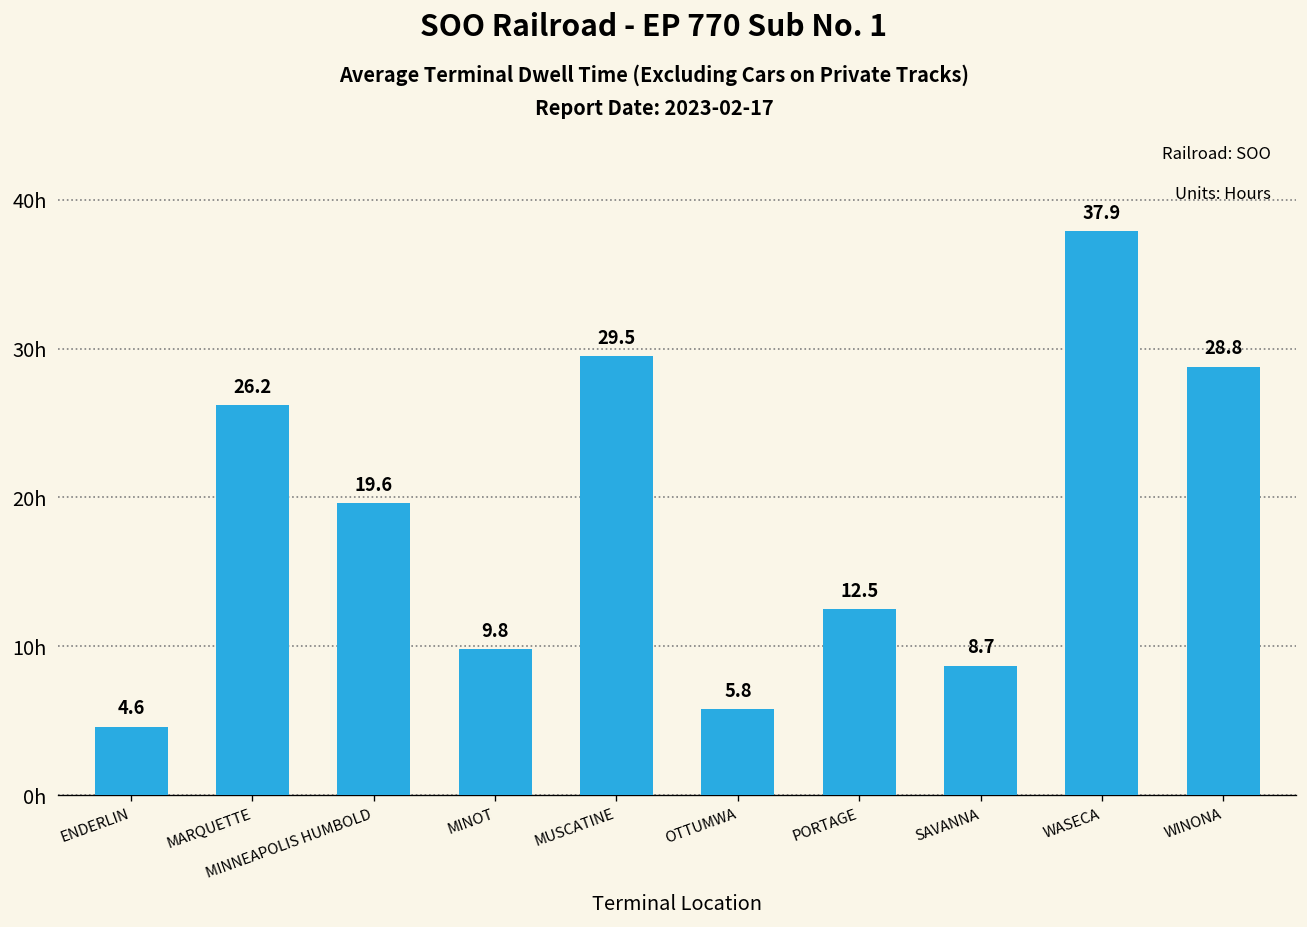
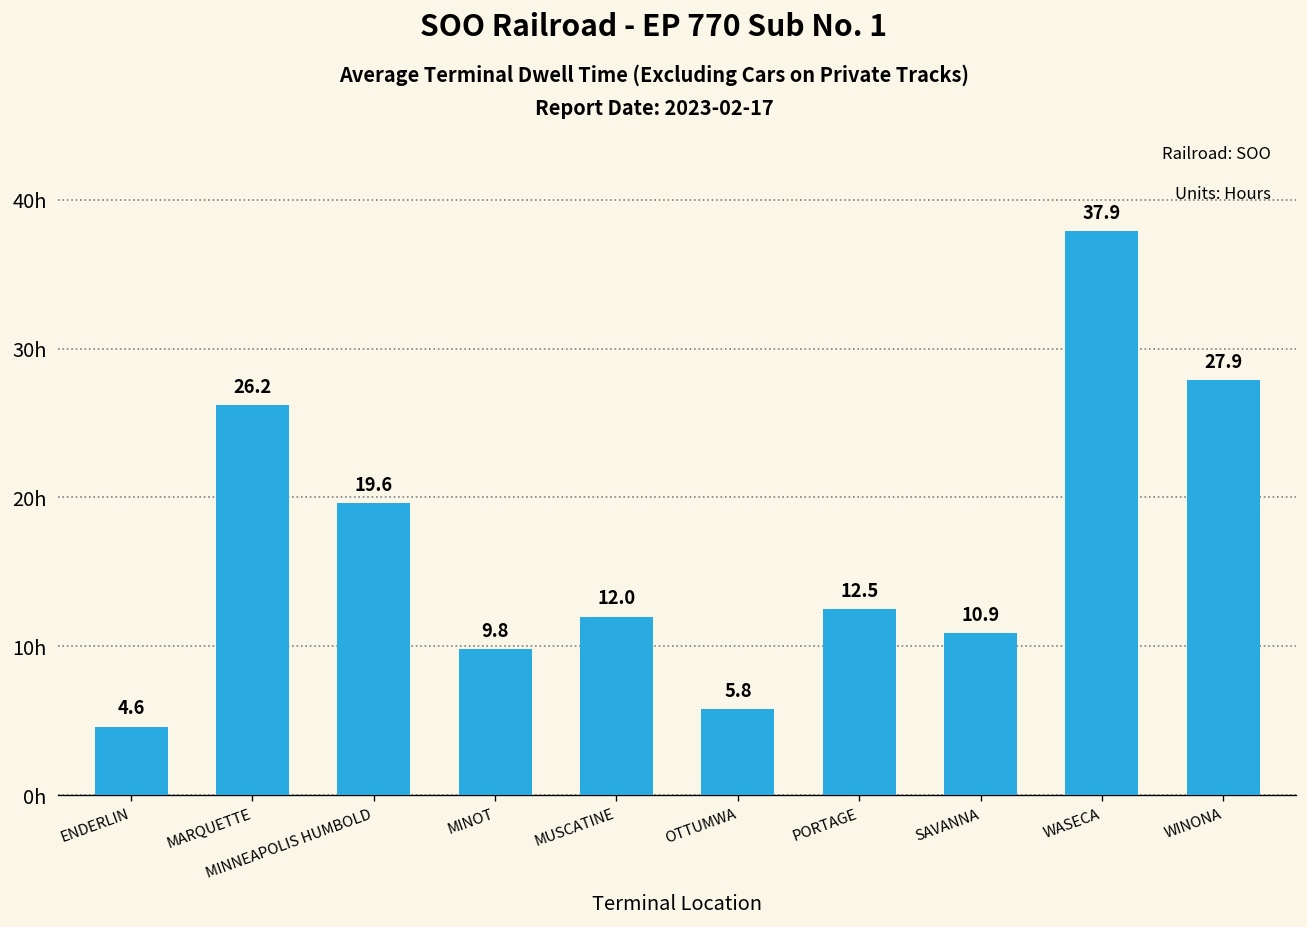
MUSCATINE: 29.5 -> 12.0
SAVANNA: 8.7 -> 10.9
WINONA: 28.8 -> 27.9
